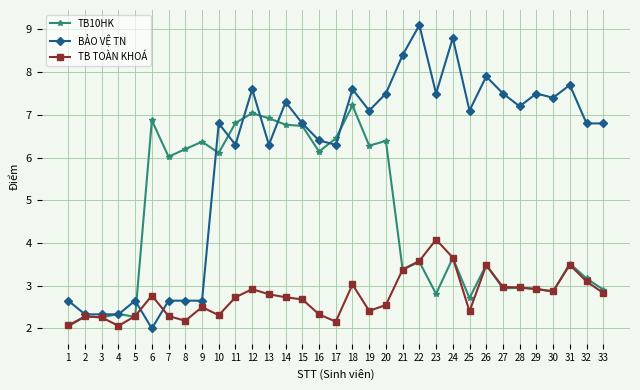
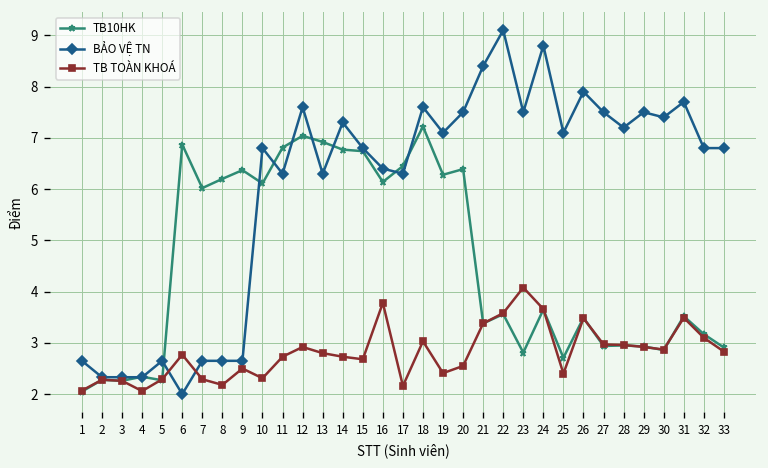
TB TOÀN KHOÁ, 16: 2.3 -> 3.8
